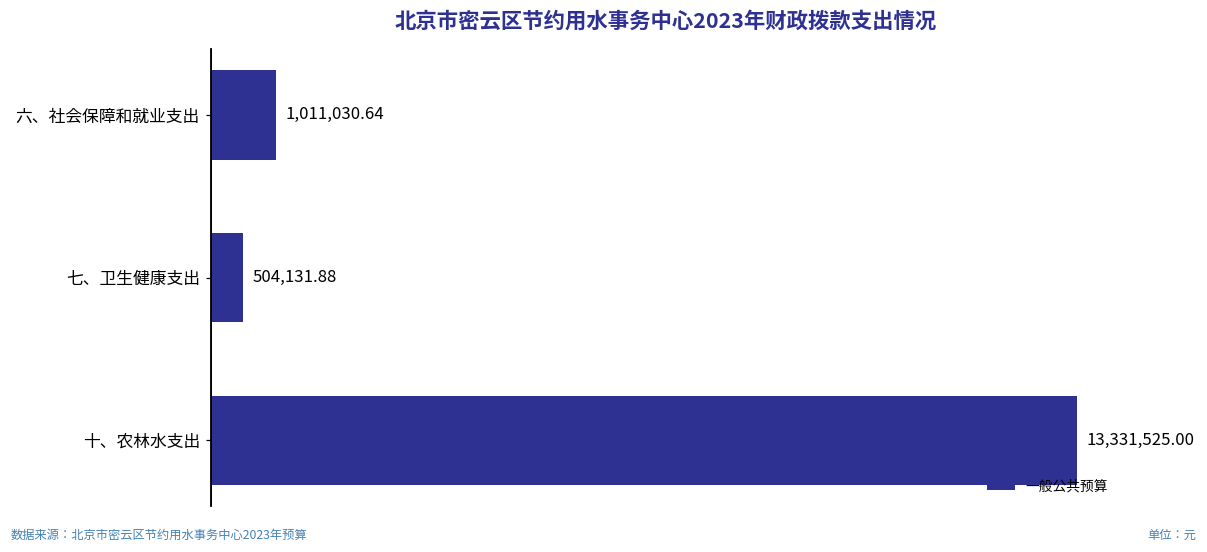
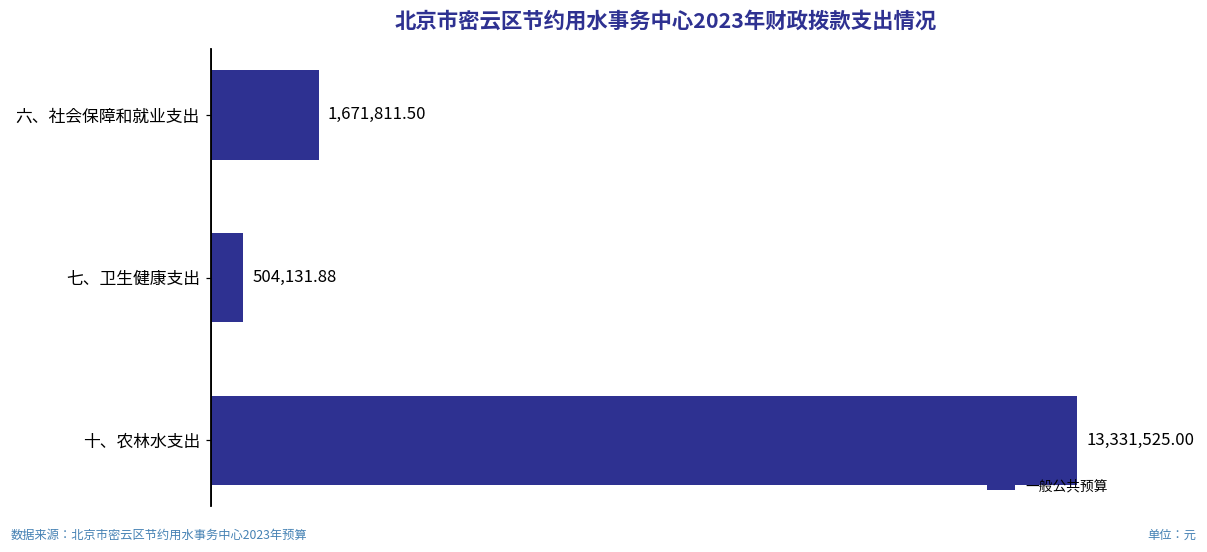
六、社会保障和就业支出: 1,011,030.64 -> 1,671,811.50
